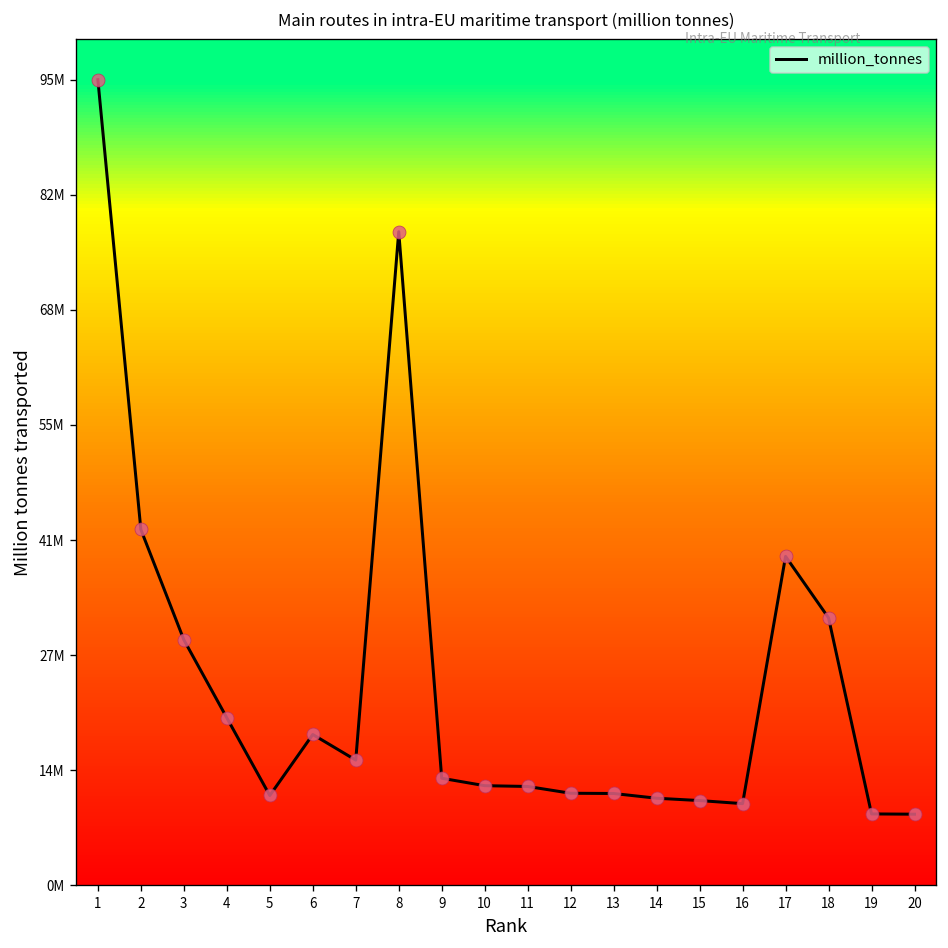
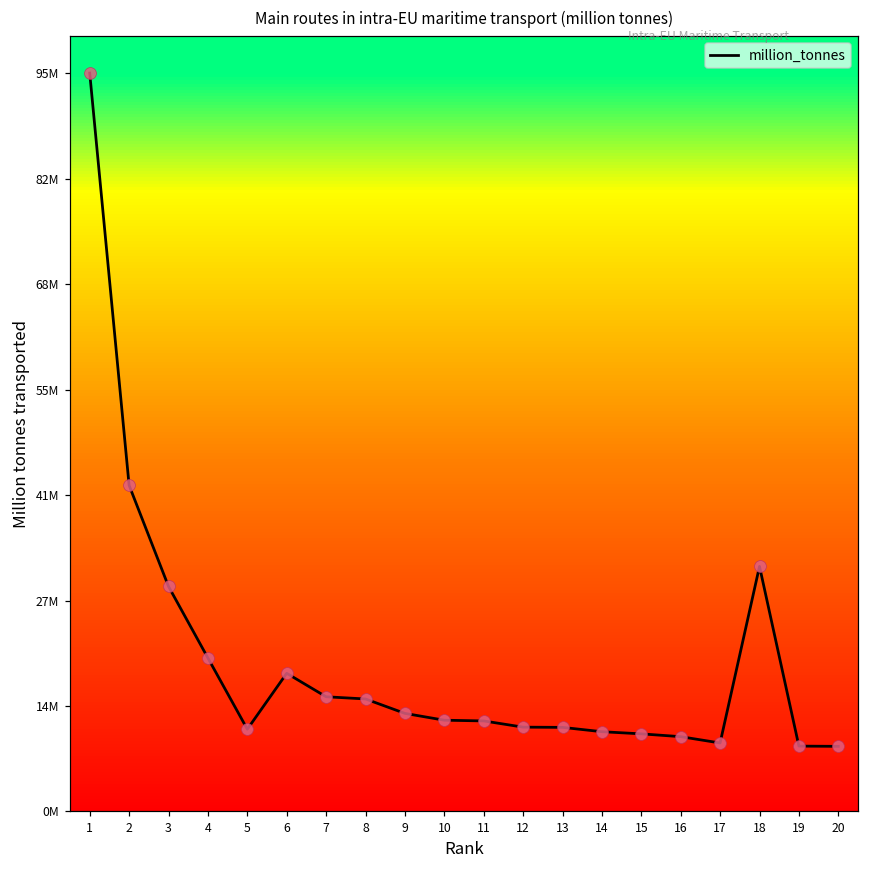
8: 77000000 -> 14000000
17: 39000000 -> 9000000
